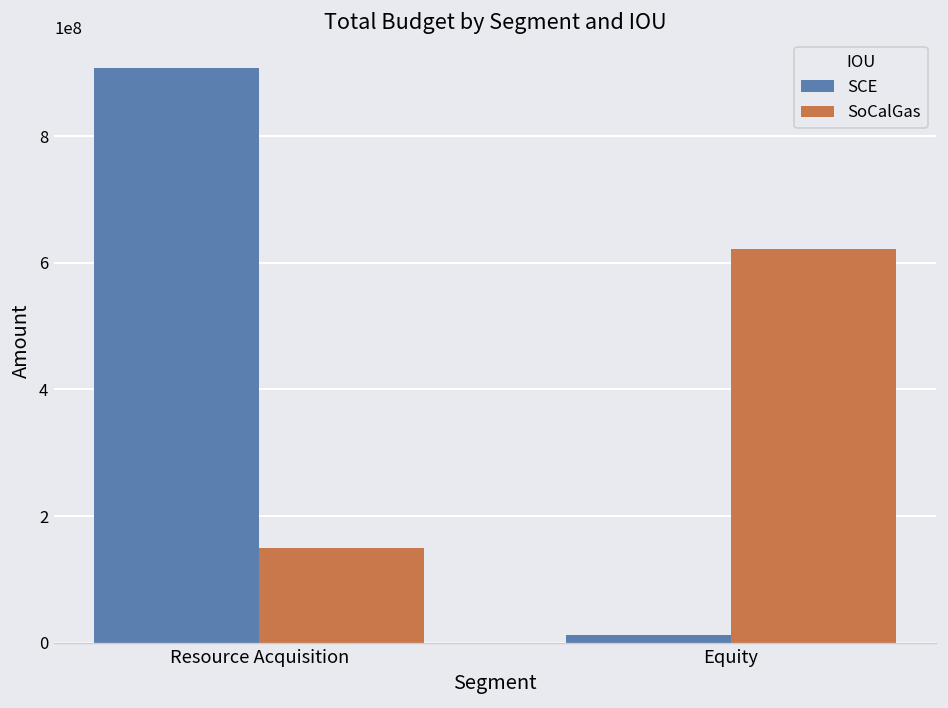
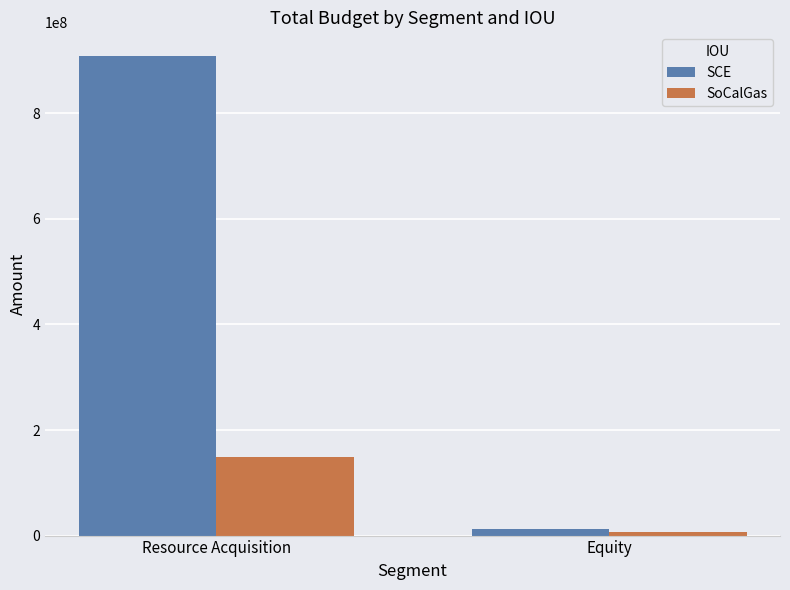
SoCalGas, Equity: 620000000 -> 10000000
